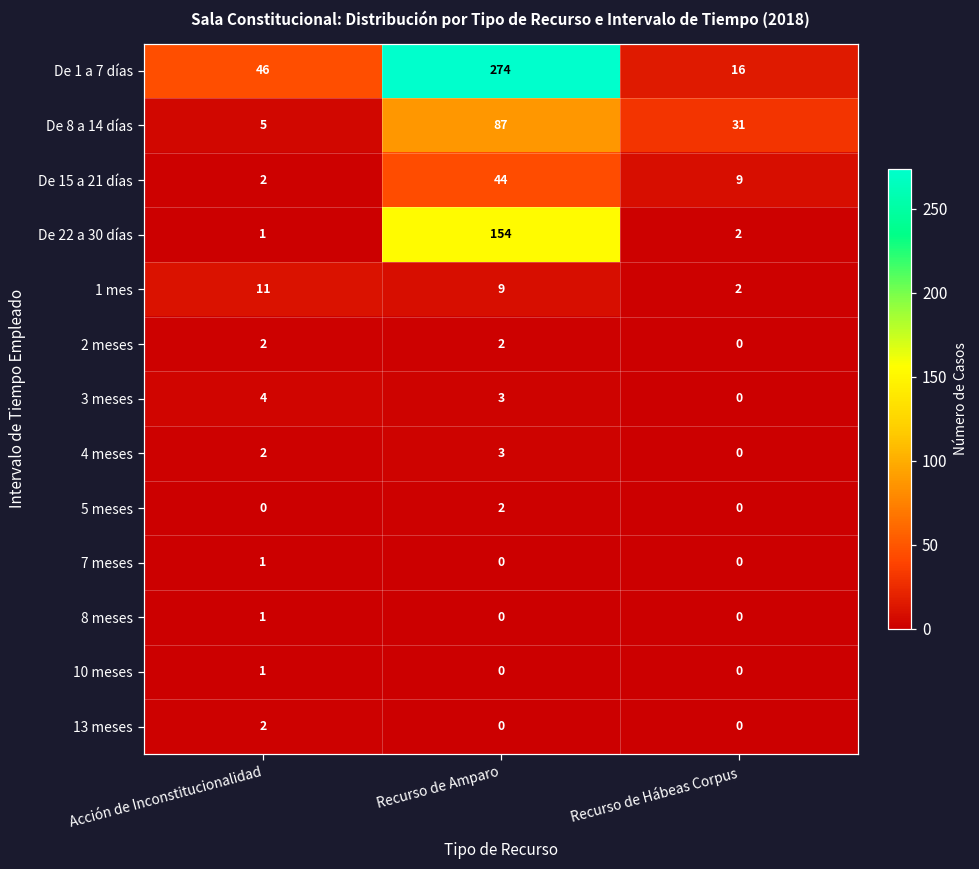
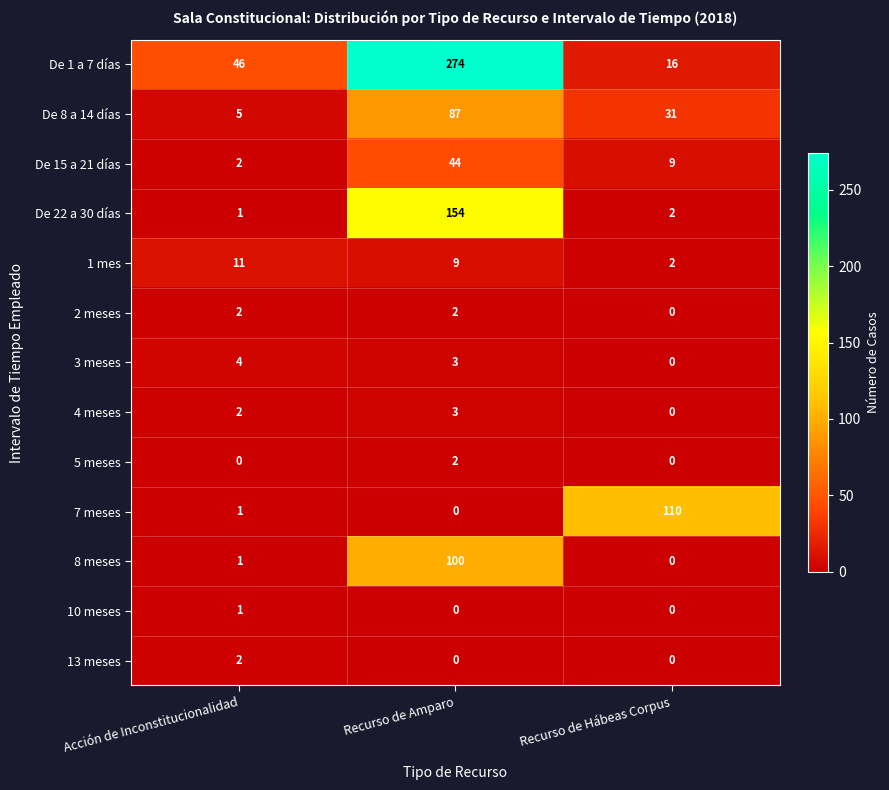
7 meses, Recurso de Hábeas Corpus: 0 -> 110
8 meses, Recurso de Amparo: 0 -> 100
